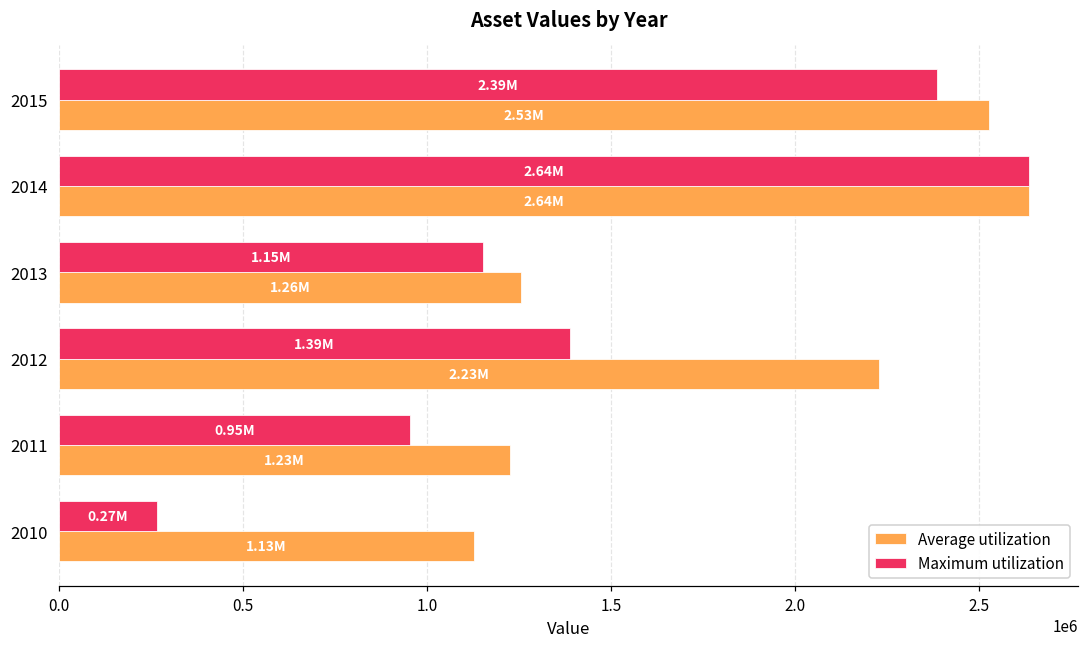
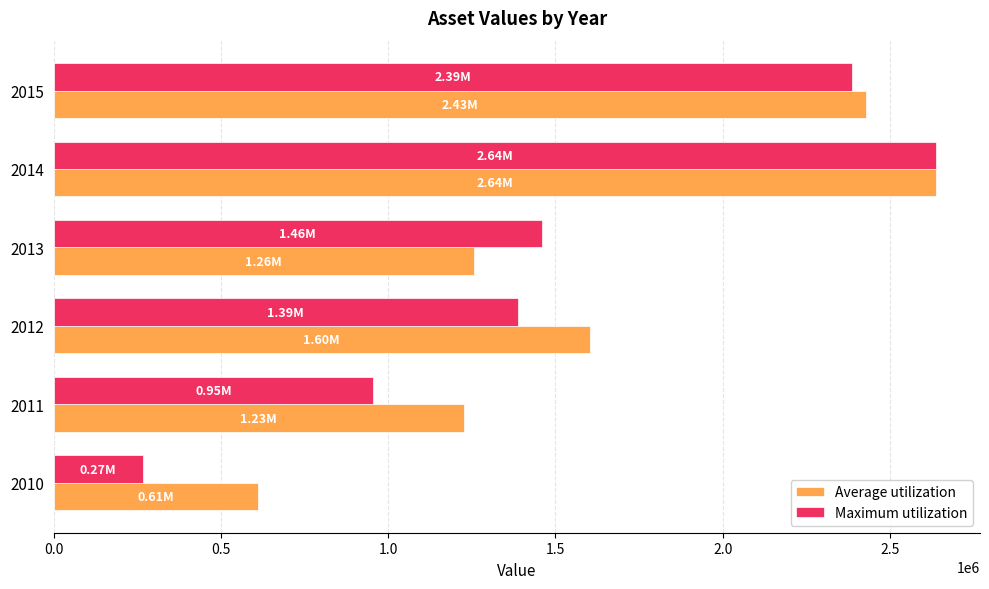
Average utilization, 2015: 2.53M -> 2.43M
Maximum utilization, 2013: 1.15M -> 1.46M
Average utilization, 2012: 2.23M -> 1.60M
Average utilization, 2010: 1.13M -> 0.61M
